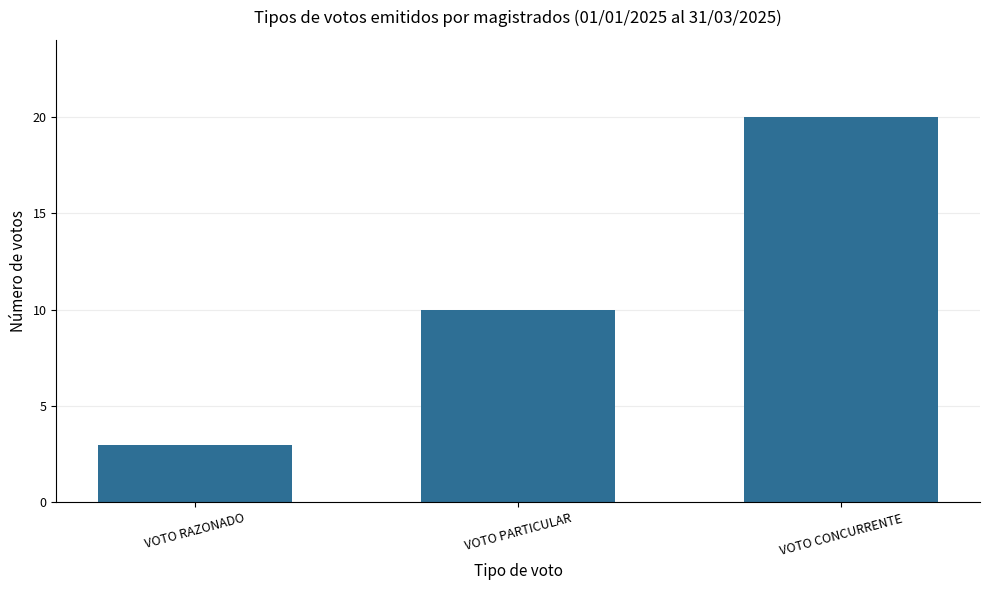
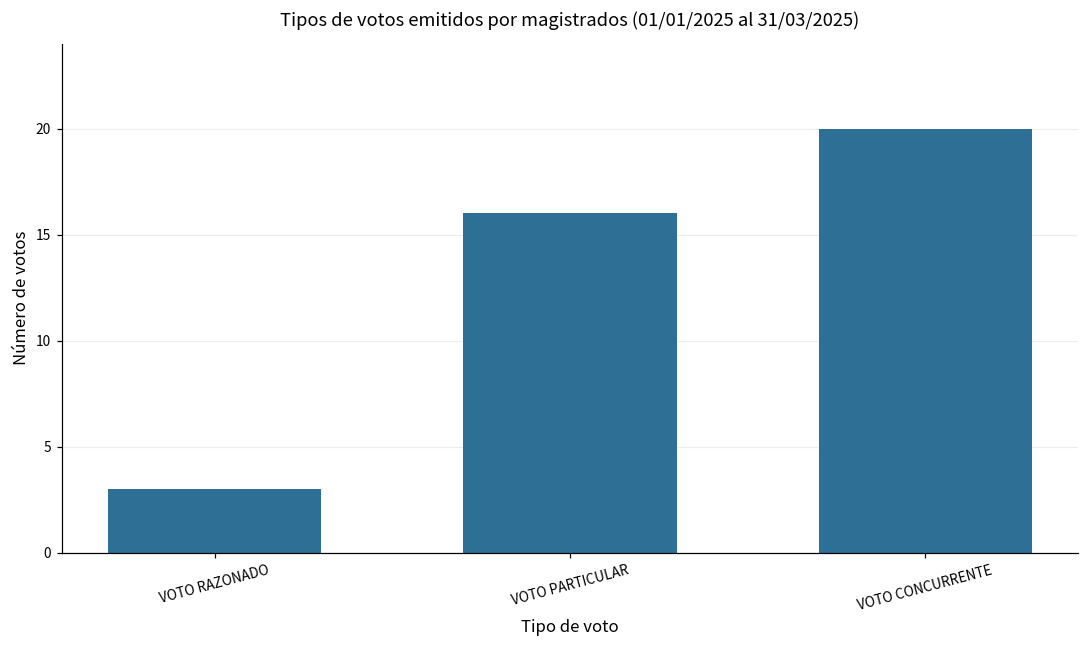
VOTO PARTICULAR: 10 -> 16
